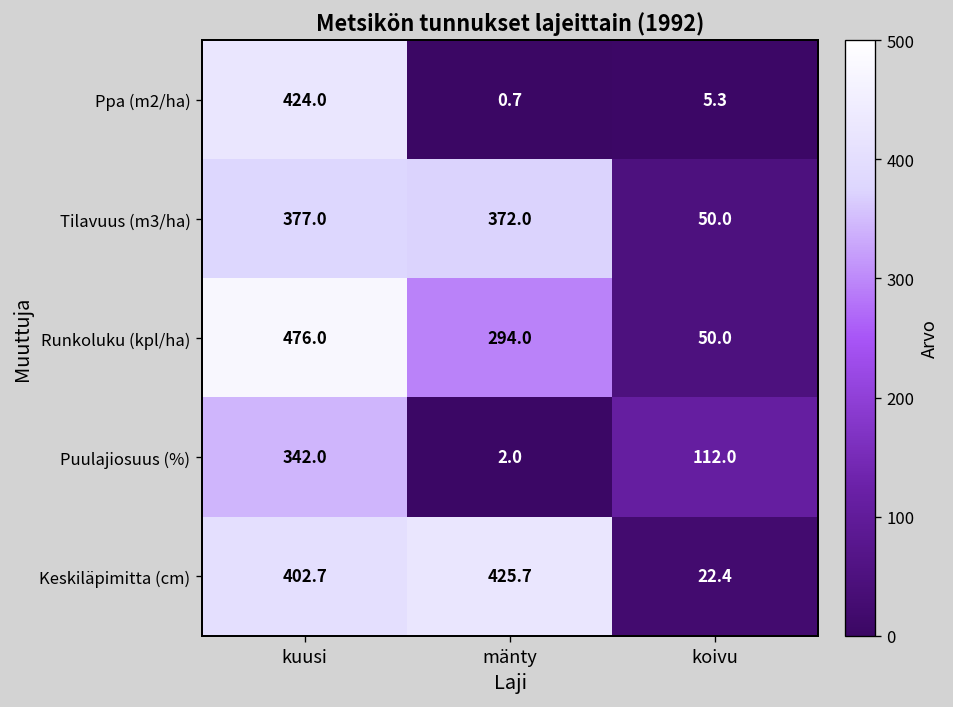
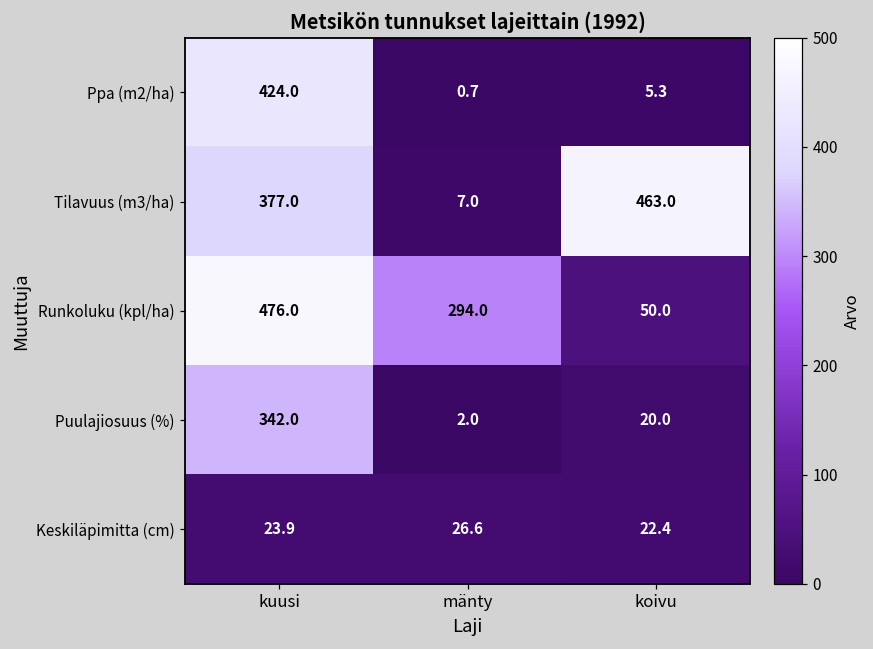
Tilavuus (m3/ha), mänty: 372.0 -> 7.0
Tilavuus (m3/ha), koivu: 50.0 -> 463.0
Puulajiosuus (%), koivu: 112.0 -> 20.0
Keskiläpimitta (cm), kuusi: 402.7 -> 23.9
Keskiläpimitta (cm), mänty: 425.7 -> 26.6
